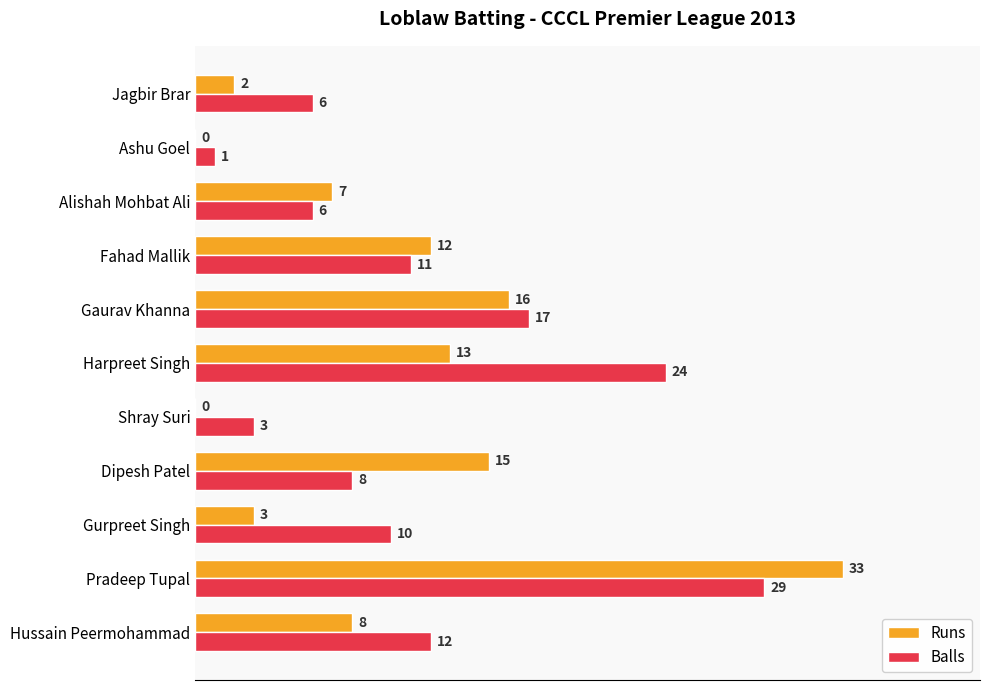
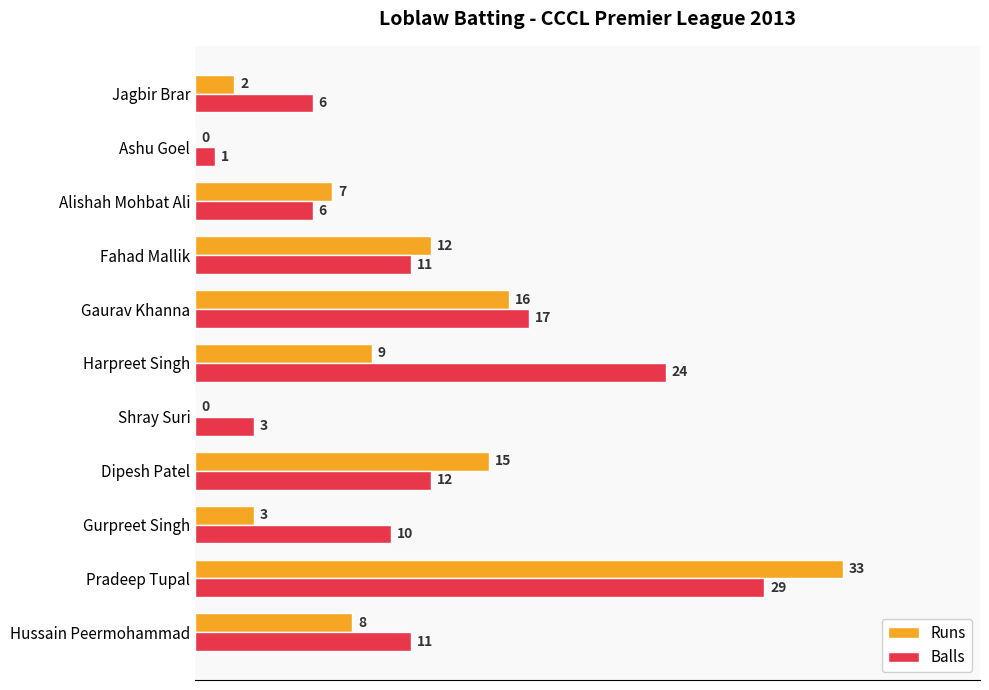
Runs, Harpreet Singh: 13 -> 9
Balls, Dipesh Patel: 8 -> 12
Balls, Hussain Peermohammad: 12 -> 11
